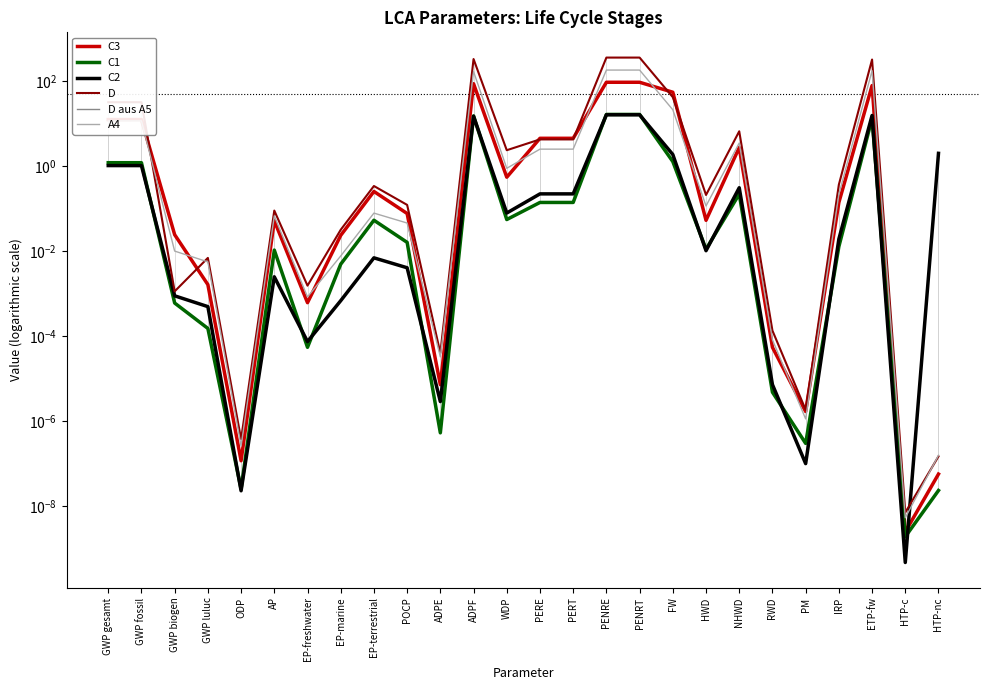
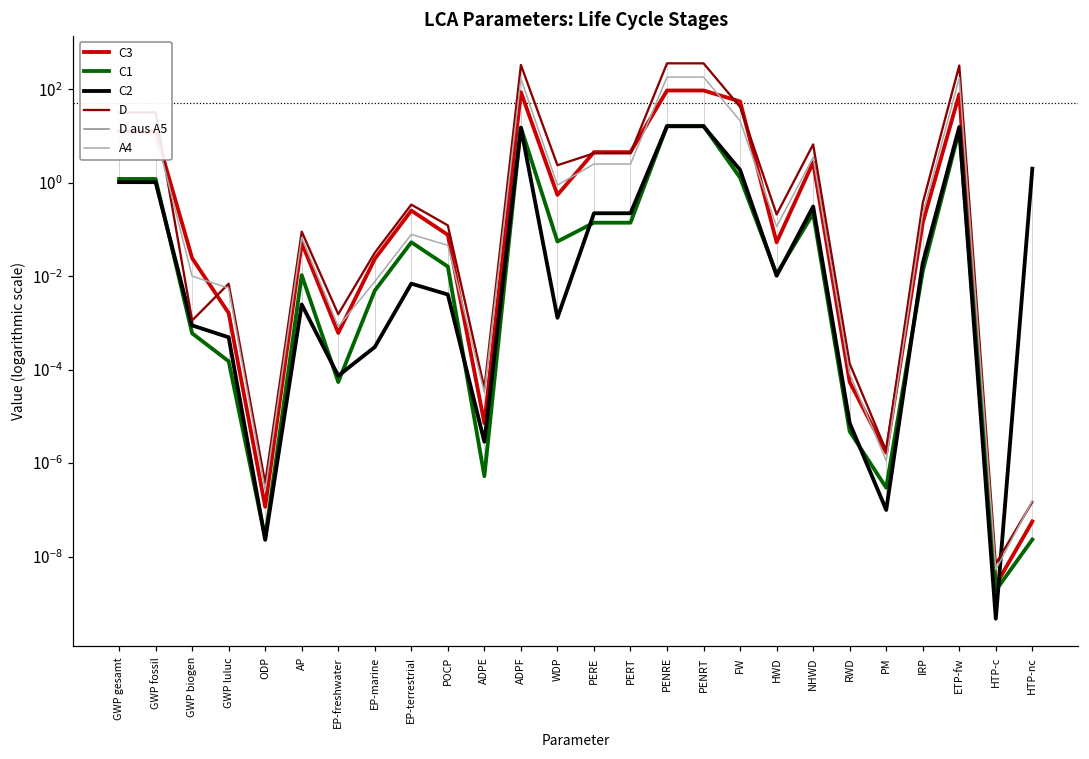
C2, EP-marine: 0.0007 -> 0.0003
C2, WDP: 0.08 -> 0.0013
